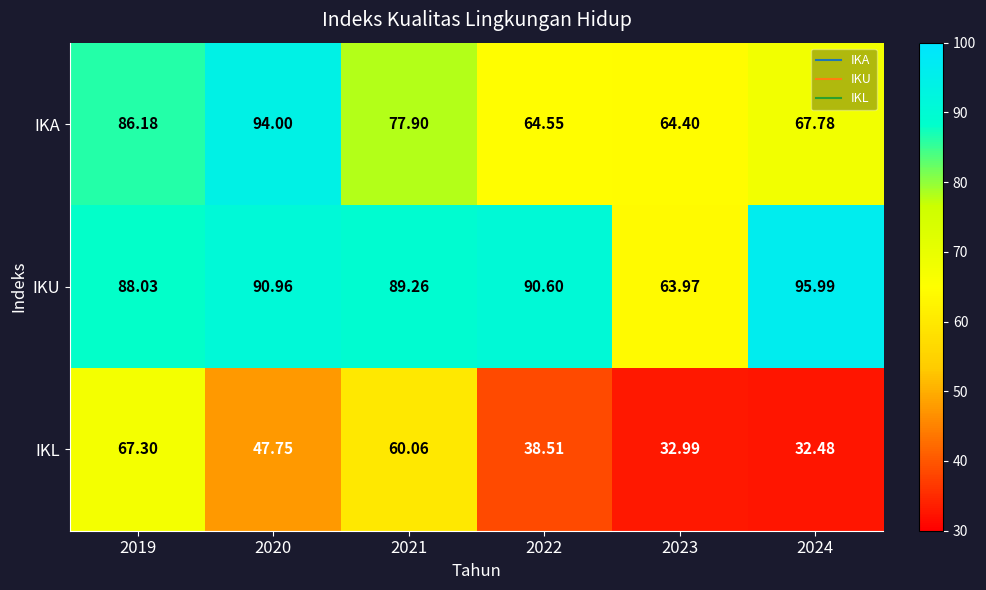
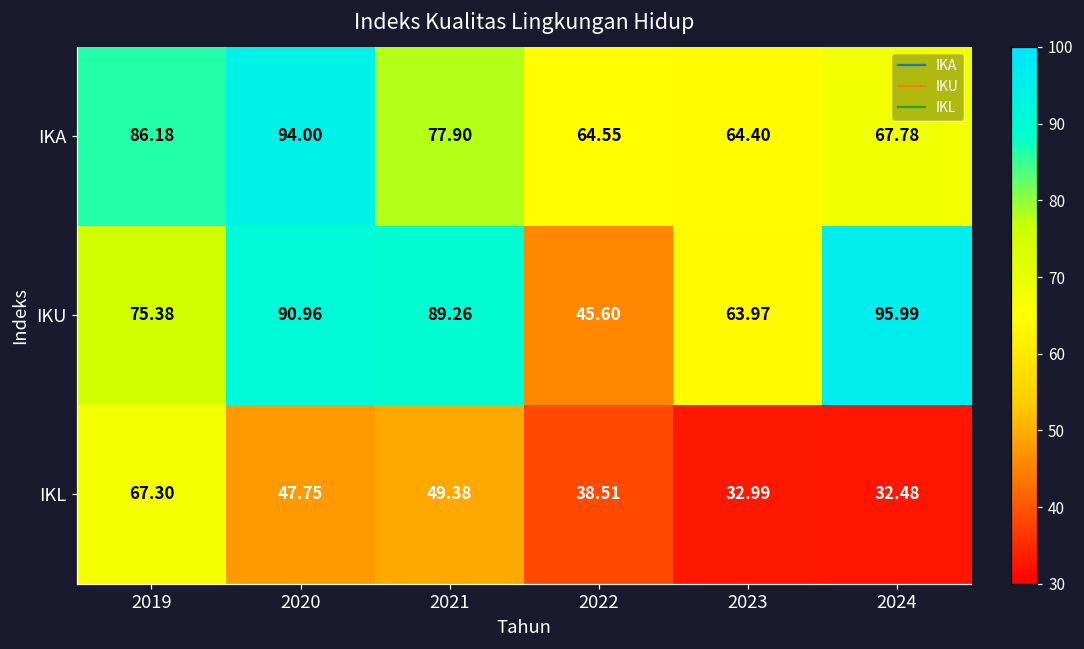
IKU, 2019: 88.03 -> 75.38
IKU, 2022: 90.60 -> 45.60
IKL, 2021: 60.06 -> 49.38
